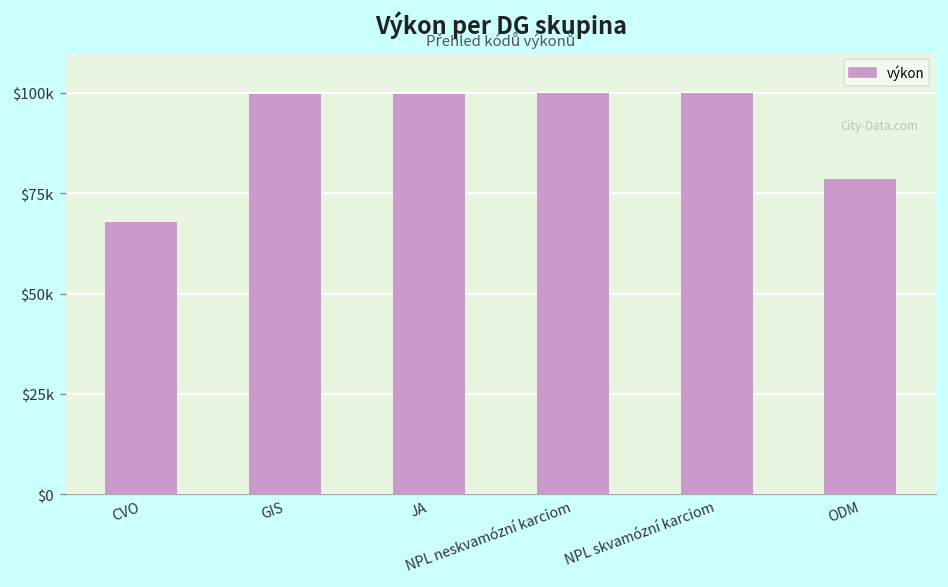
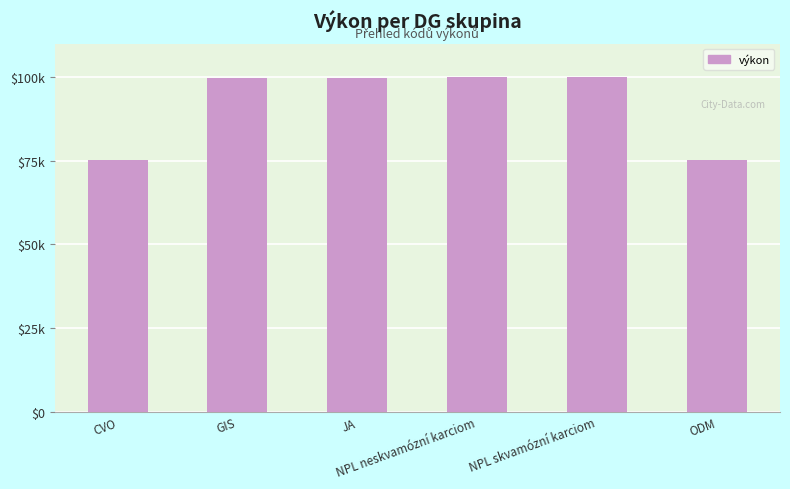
CVO: $68000 -> $75000
ODM: $78000 -> $75000
